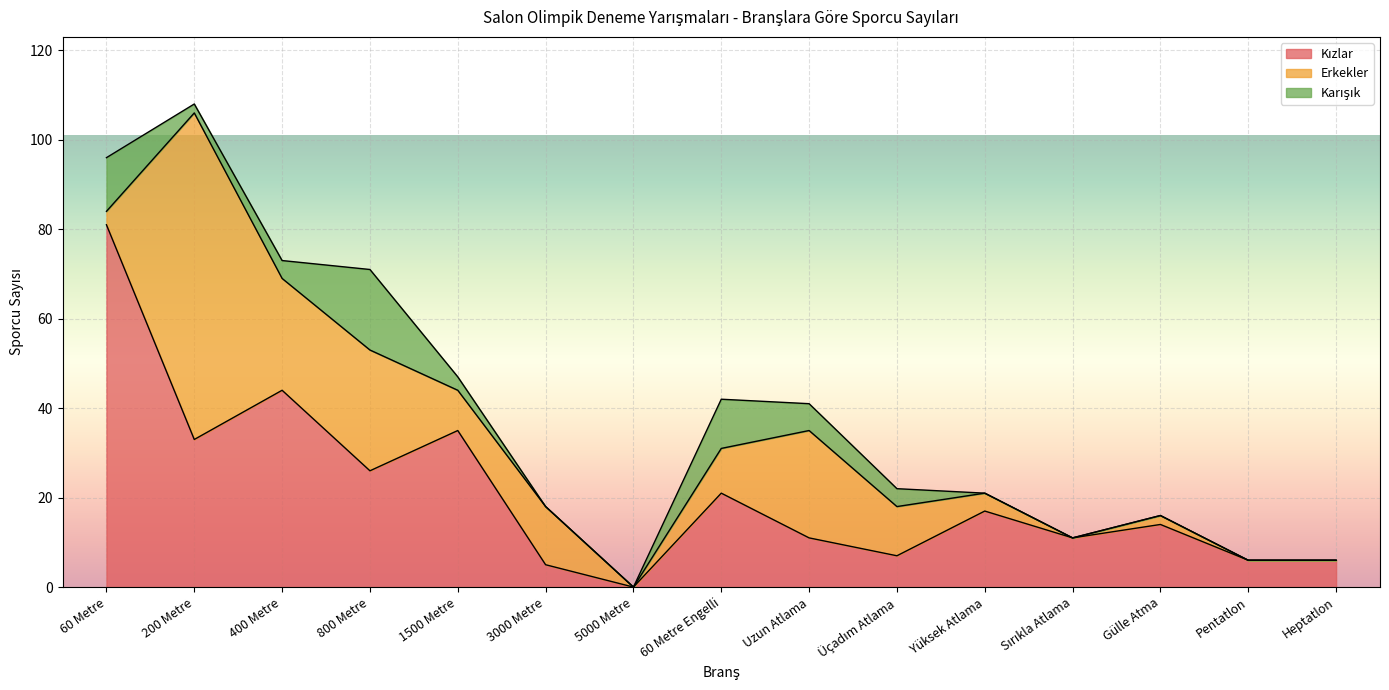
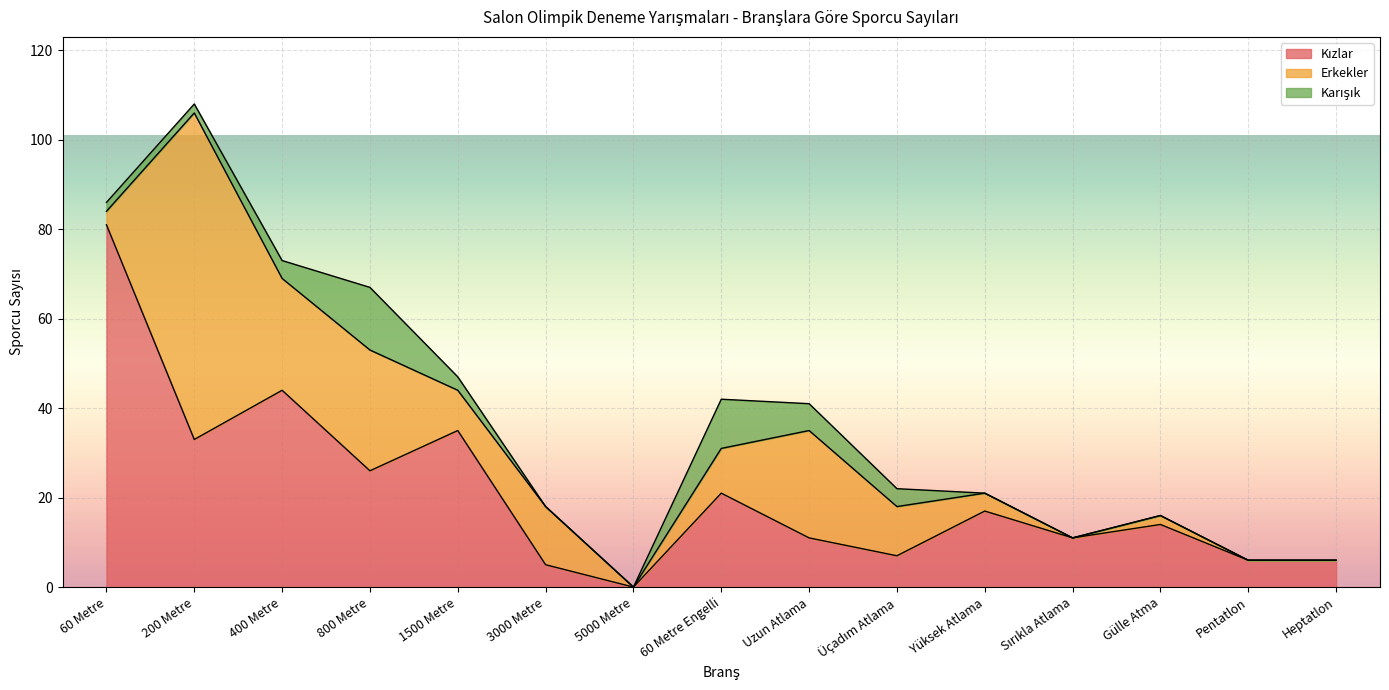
Karışık, 60 Metre: 12 -> 2
Karışık, 800 Metre: 18 -> 14
